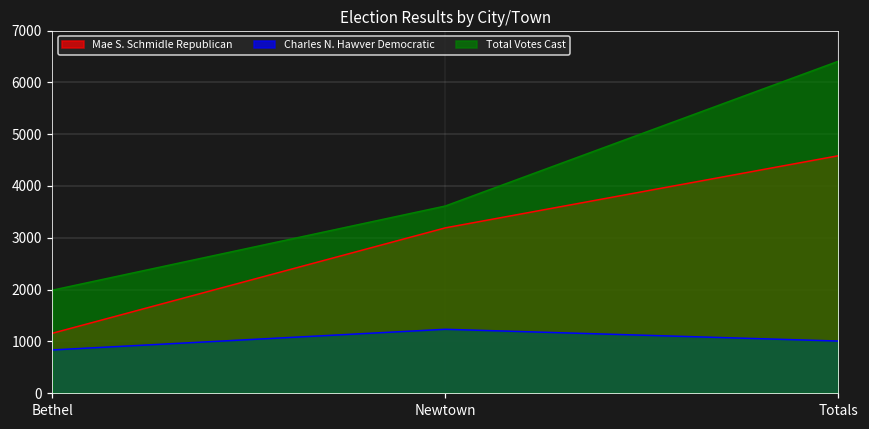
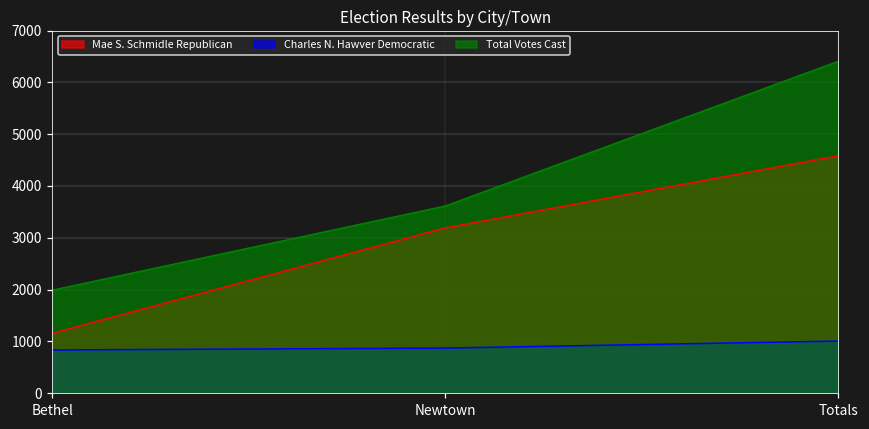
Charles N. Hawver Democratic, Newtown: 1200 -> 900
